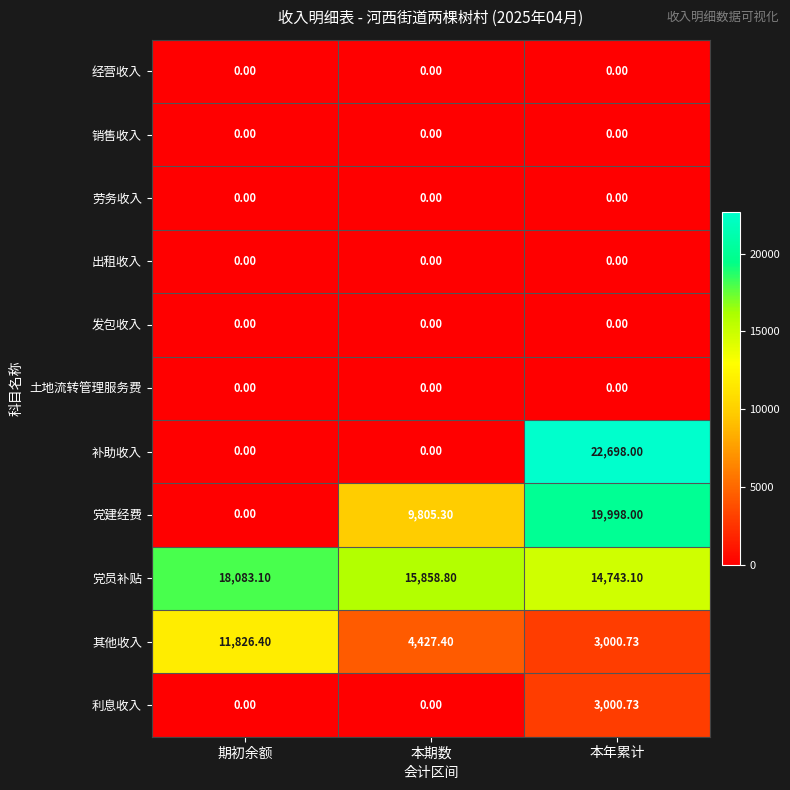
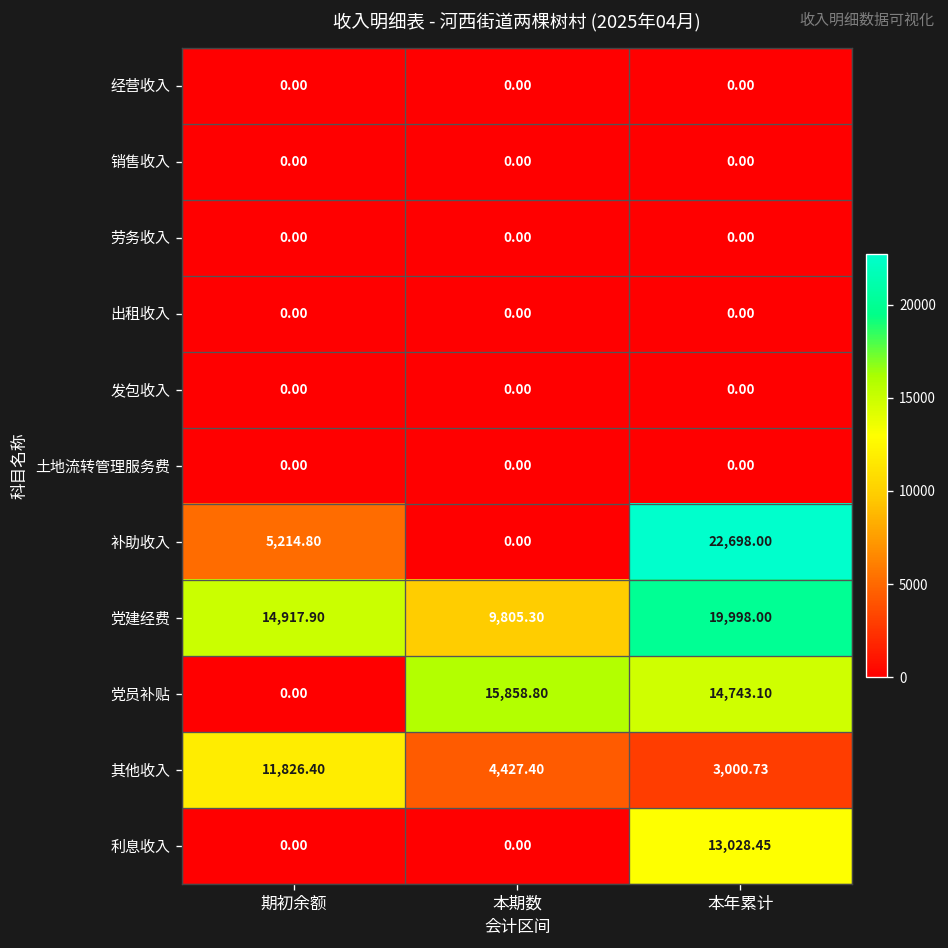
补助收入, 期初余额: 0.00 -> 5,214.80
党建经费, 期初余额: 0.00 -> 14,917.90
党员补贴, 期初余额: 18,083.10 -> 0.00
利息收入, 本年累计: 3,000.73 -> 13,028.45
